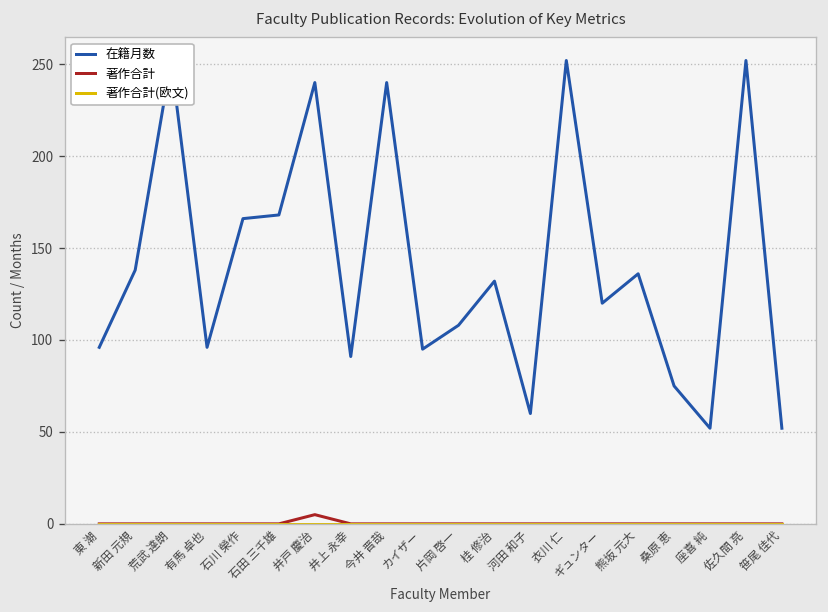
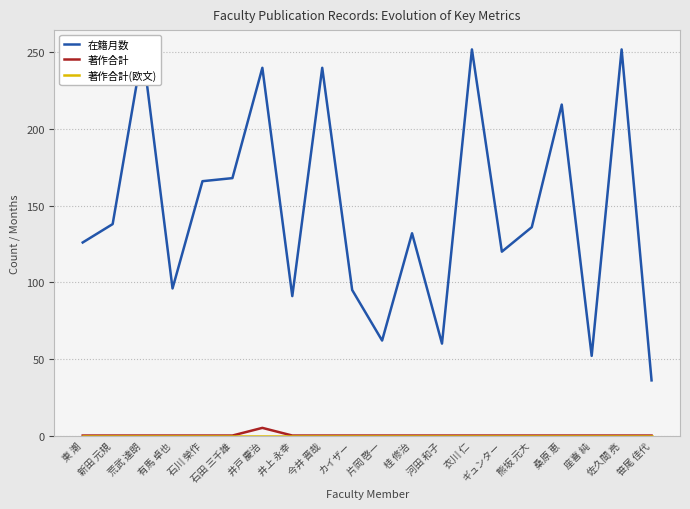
在籍月数, 東 潮: 96 -> 126
在籍月数, 片岡 啓一: 108 -> 62
在籍月数, 桑原 恵: 75 -> 216
在籍月数, 笹尾 佳代: 52 -> 36
